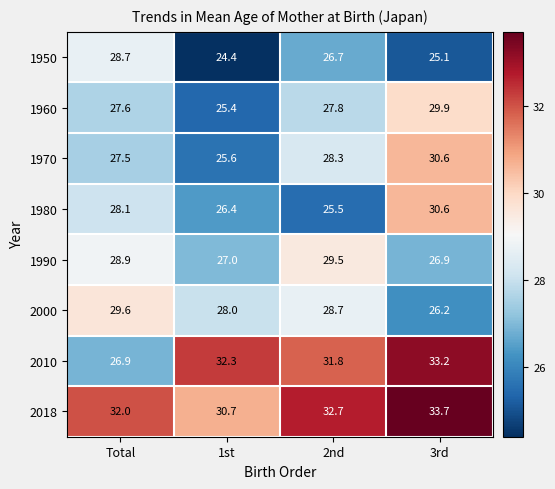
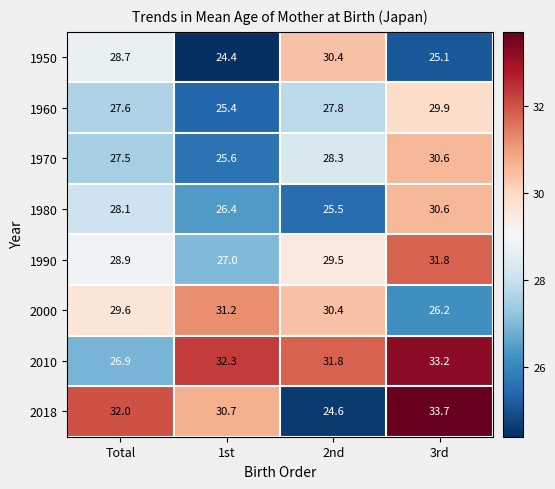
1950, 2nd: 26.7 -> 30.4
1990, 3rd: 26.9 -> 31.8
2000, 1st: 28.0 -> 31.2
2000, 2nd: 28.7 -> 30.4
2018, 2nd: 32.7 -> 24.6
